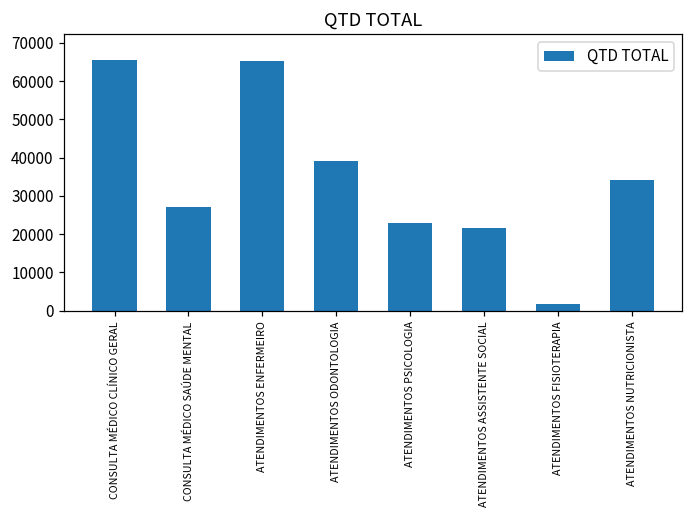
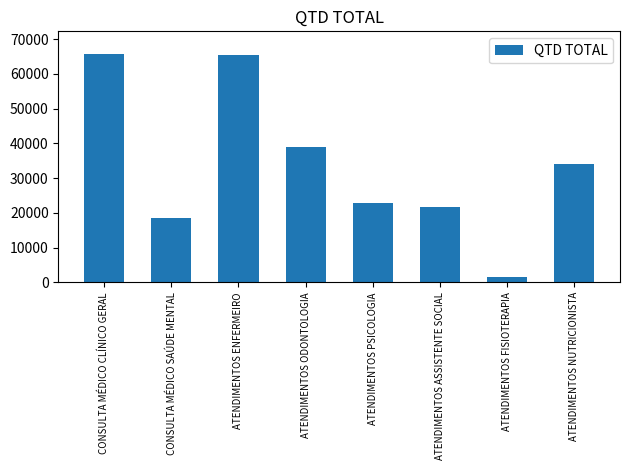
CONSULTA MÉDICO SAÚDE MENTAL: 27000 -> 18000
